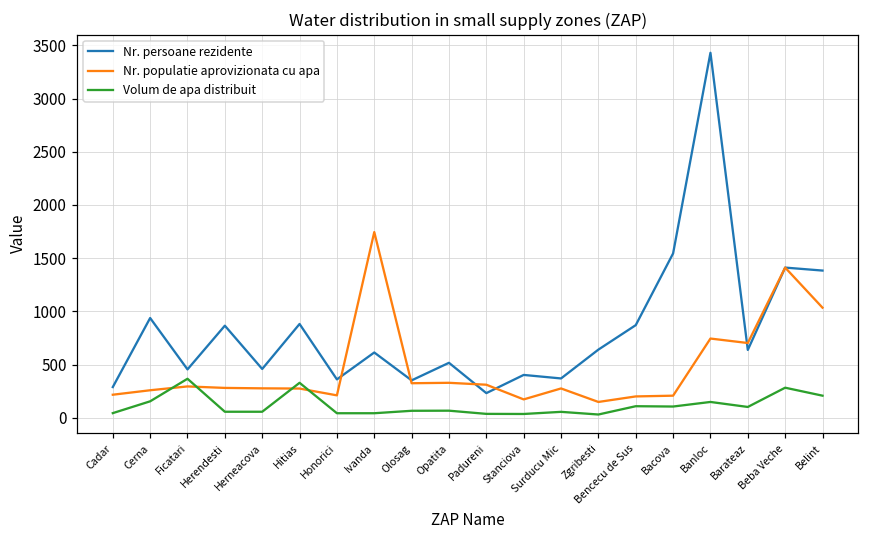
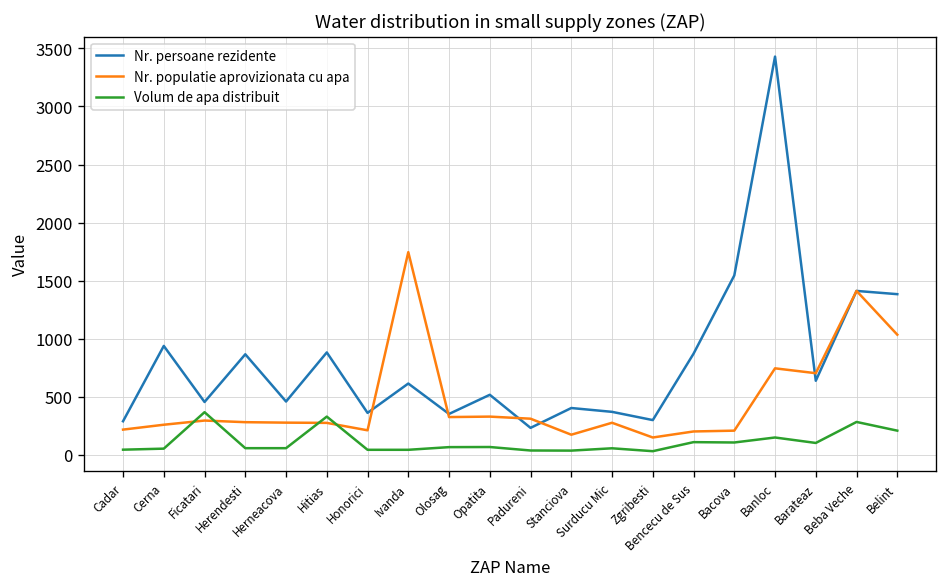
Volum de apa distribuit, Cerna: 200 -> 100
Nr. persoane rezidente, Zgribesti: 600 -> 300
